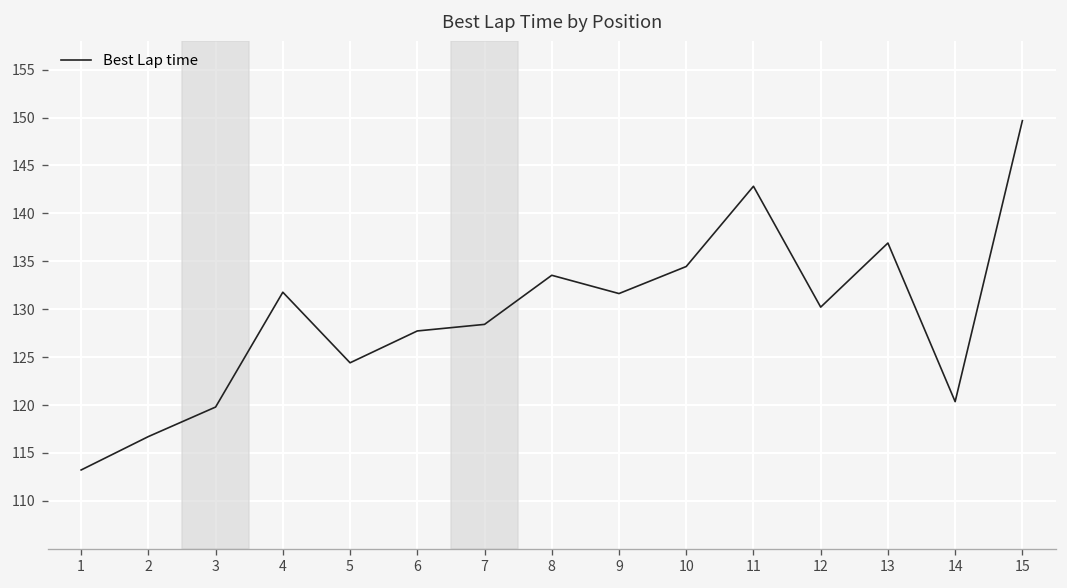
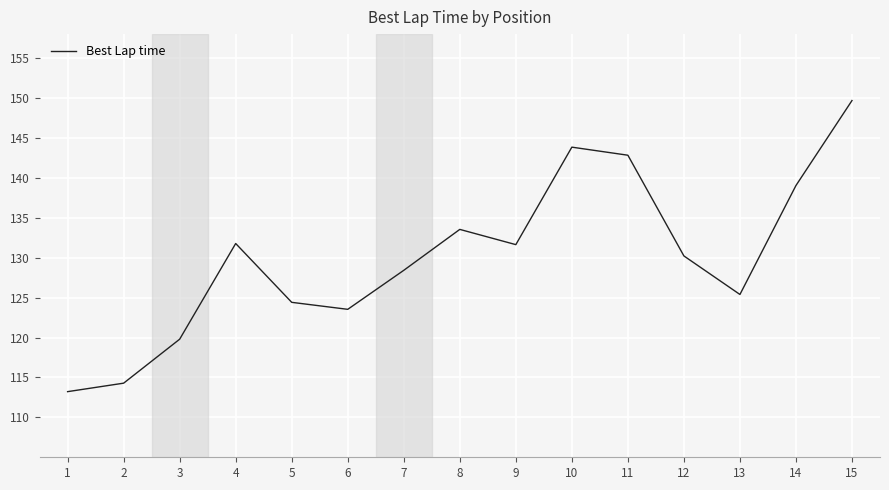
2: 117 -> 114
6: 128 -> 124
10: 134 -> 144
13: 137 -> 125
14: 120 -> 139
